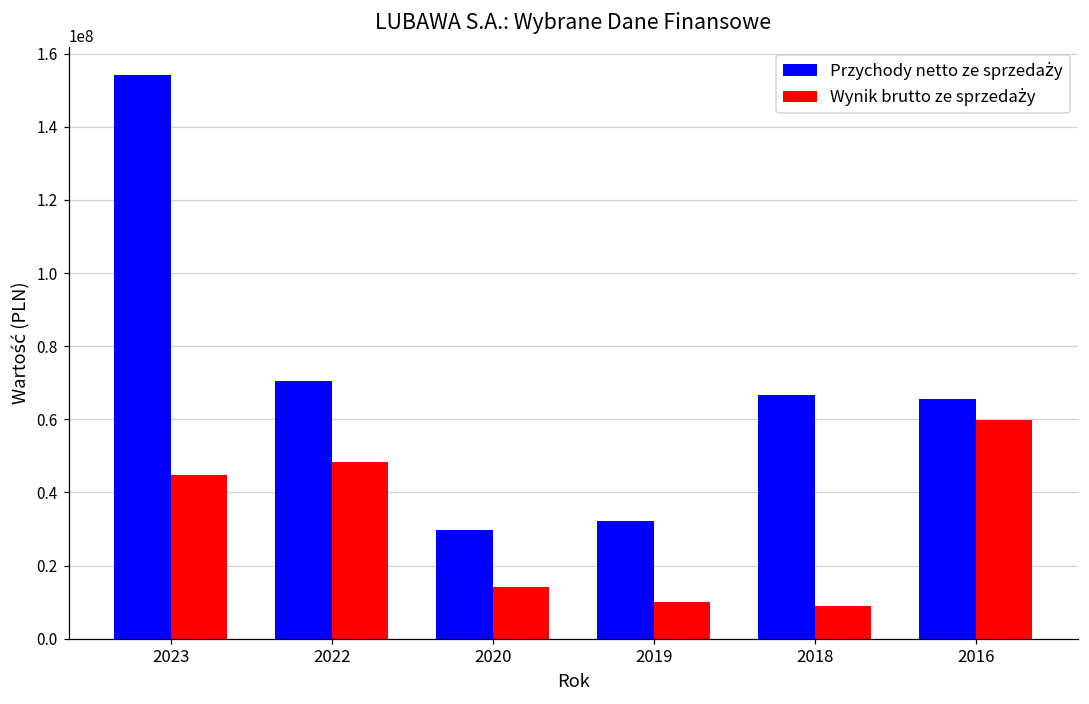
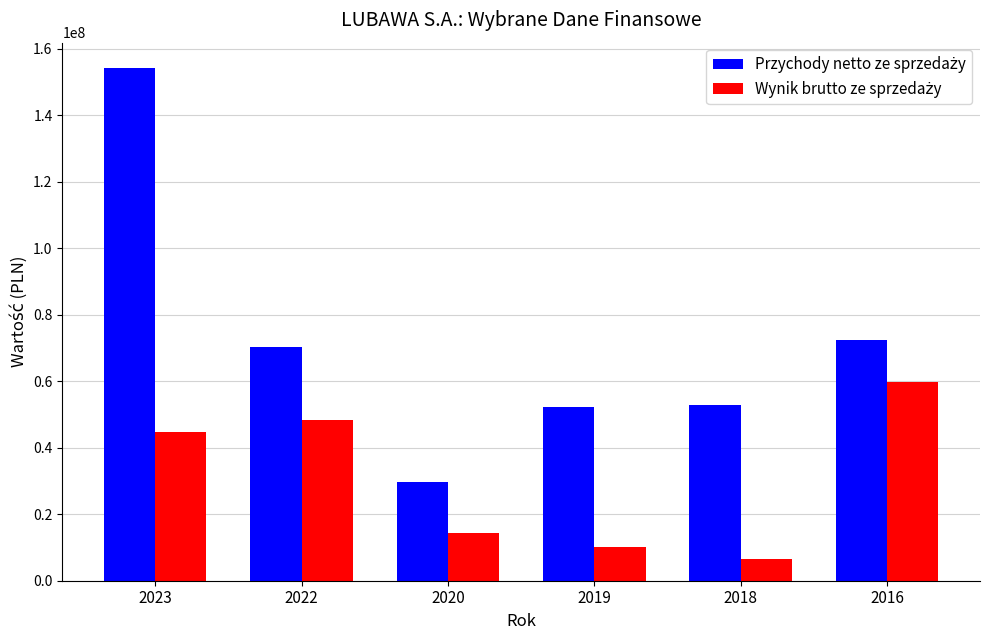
Przychody netto ze sprzedaży, 2019: 32000000 -> 52000000
Przychody netto ze sprzedaży, 2018: 67000000 -> 53000000
Wynik brutto ze sprzedaży, 2018: 9000000 -> 6000000
Przychody netto ze sprzedaży, 2016: 66000000 -> 73000000
